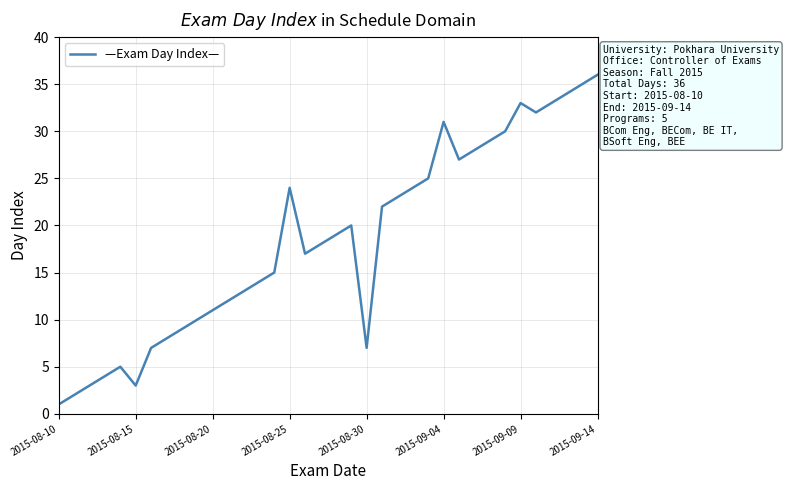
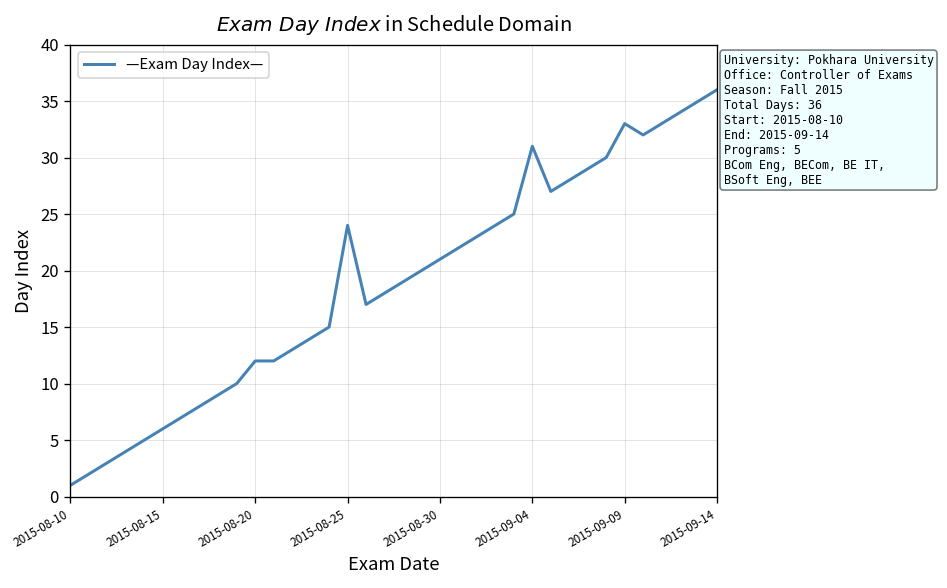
2015-08-15: 3 -> 6
2015-08-20: 11 -> 12
2015-08-30: 7 -> 21
